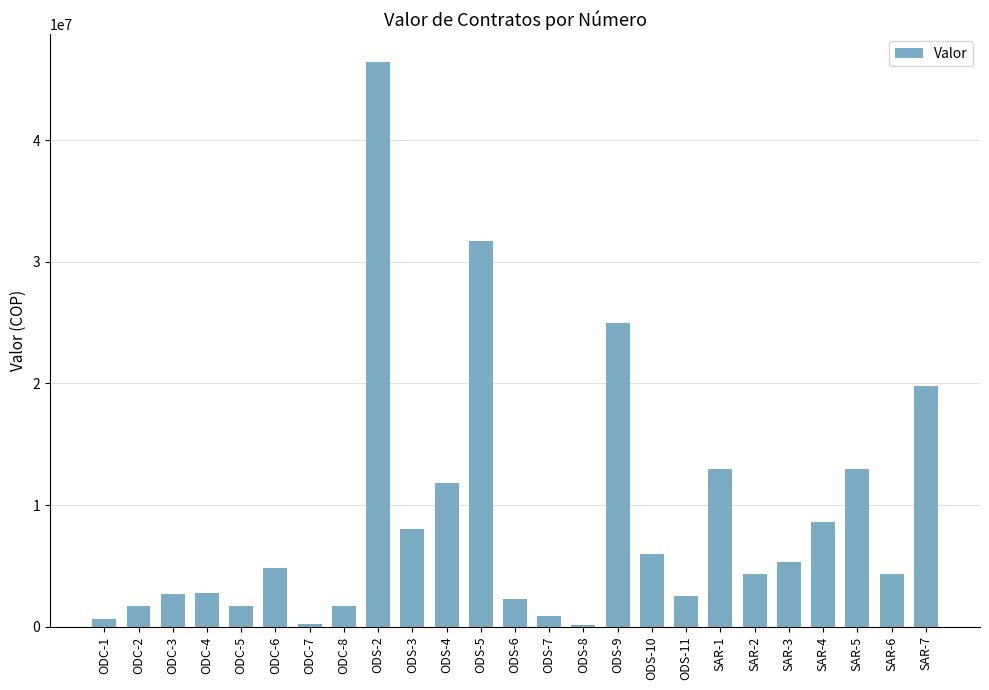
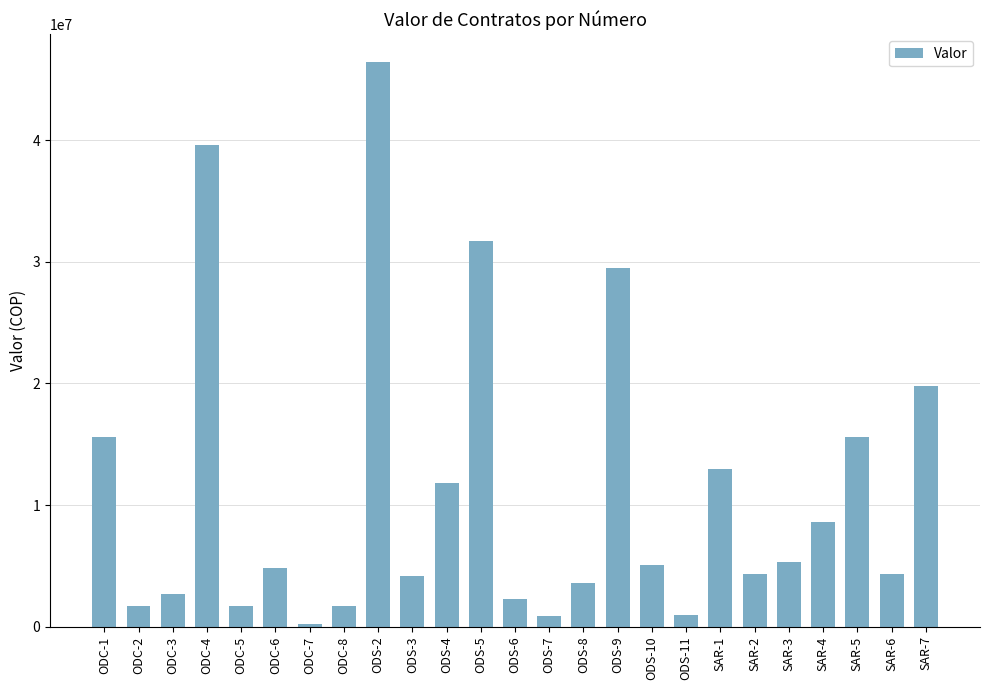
ODC-1: 600000 -> 15600000
ODC-4: 2800000 -> 39600000
ODS-3: 8000000 -> 4200000
ODS-8: 100000 -> 3600000
ODS-9: 25000000 -> 29500000
ODS-10: 6000000 -> 5000000
ODS-11: 2500000 -> 1000000
SAR-5: 13000000 -> 15600000
